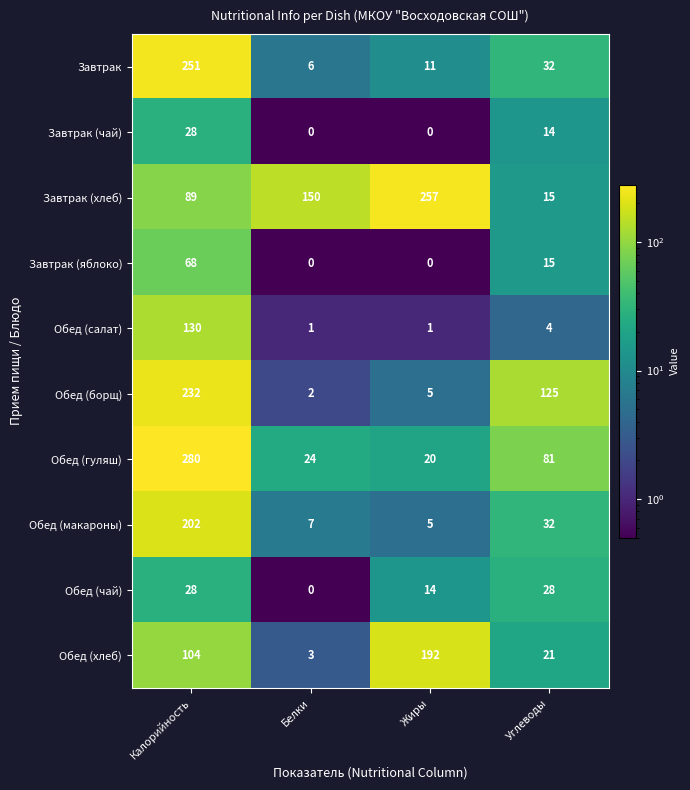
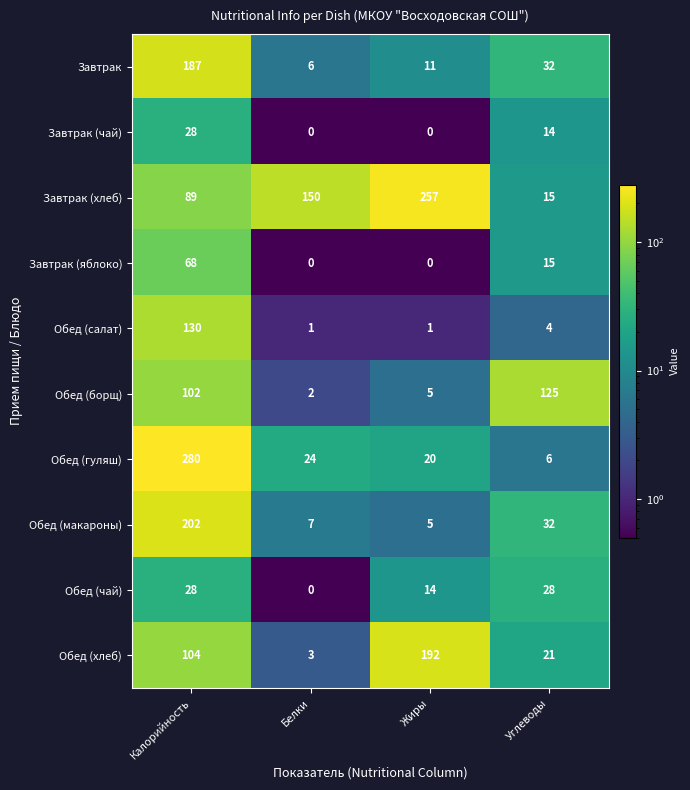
Завтрак, Калорийность: 251 -> 187
Обед (борщ), Калорийность: 232 -> 102
Обед (гуляш), Углеводы: 81 -> 6
